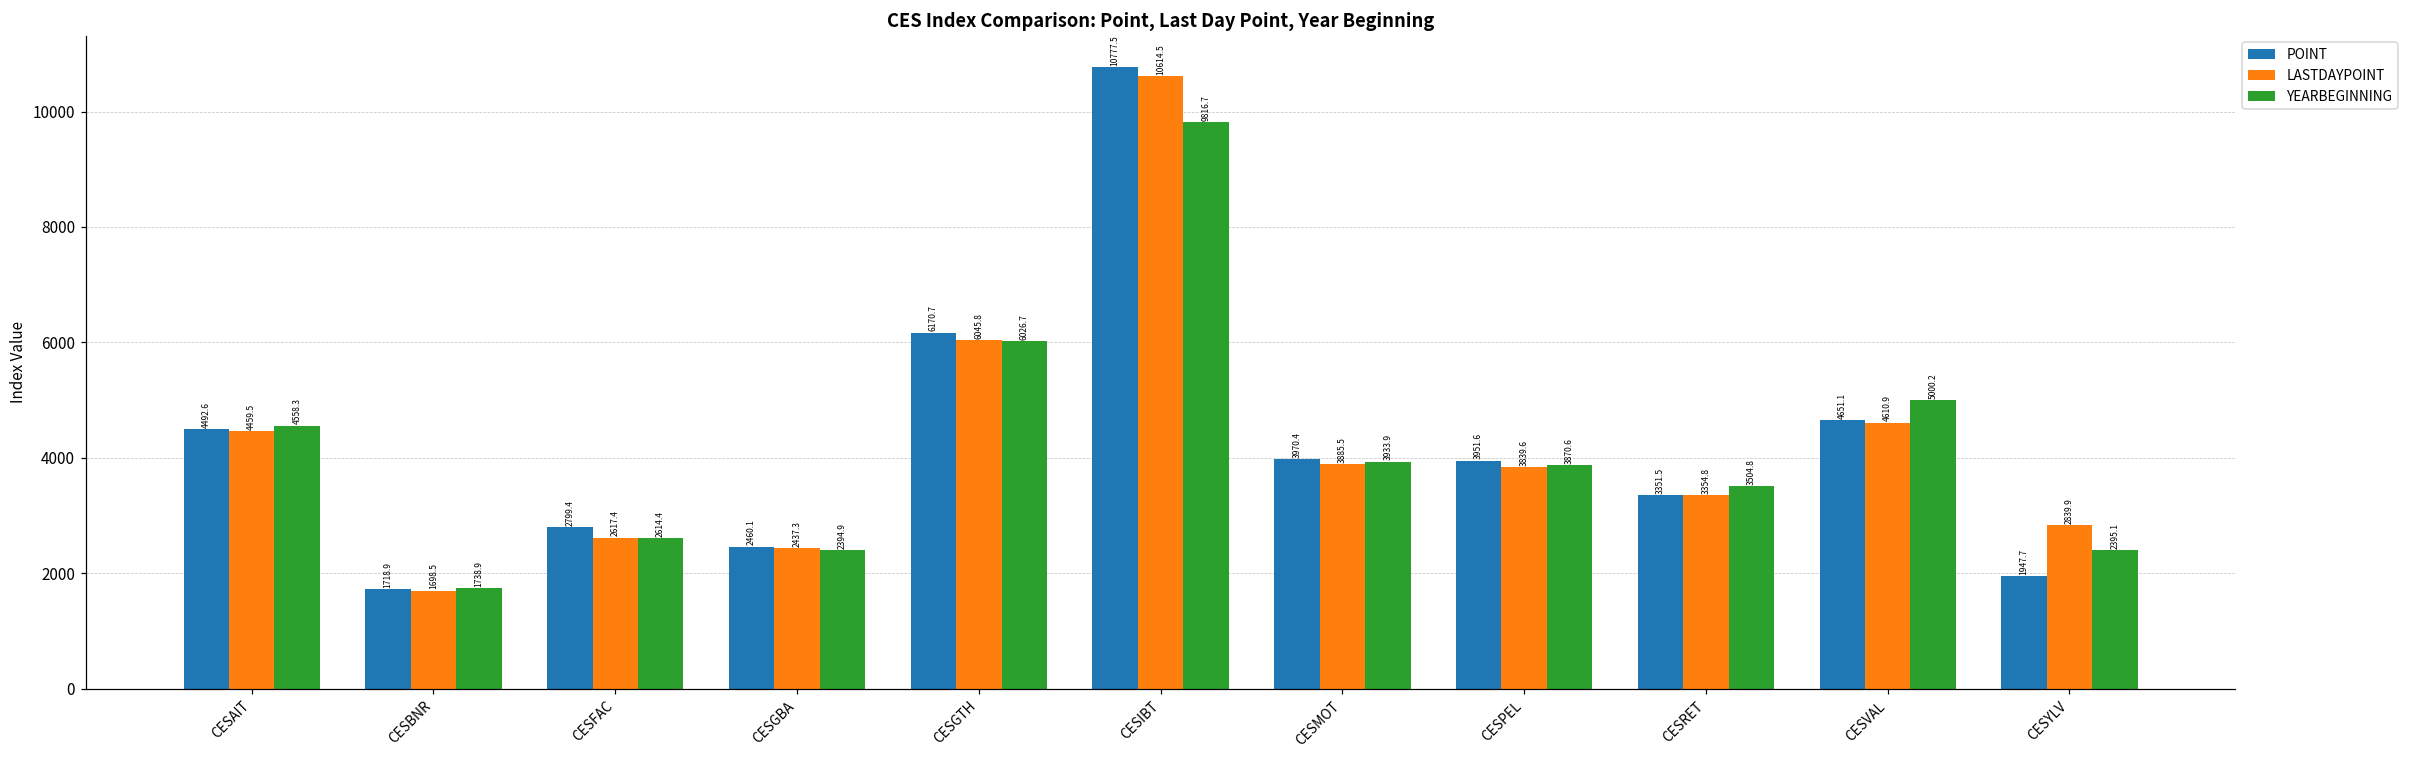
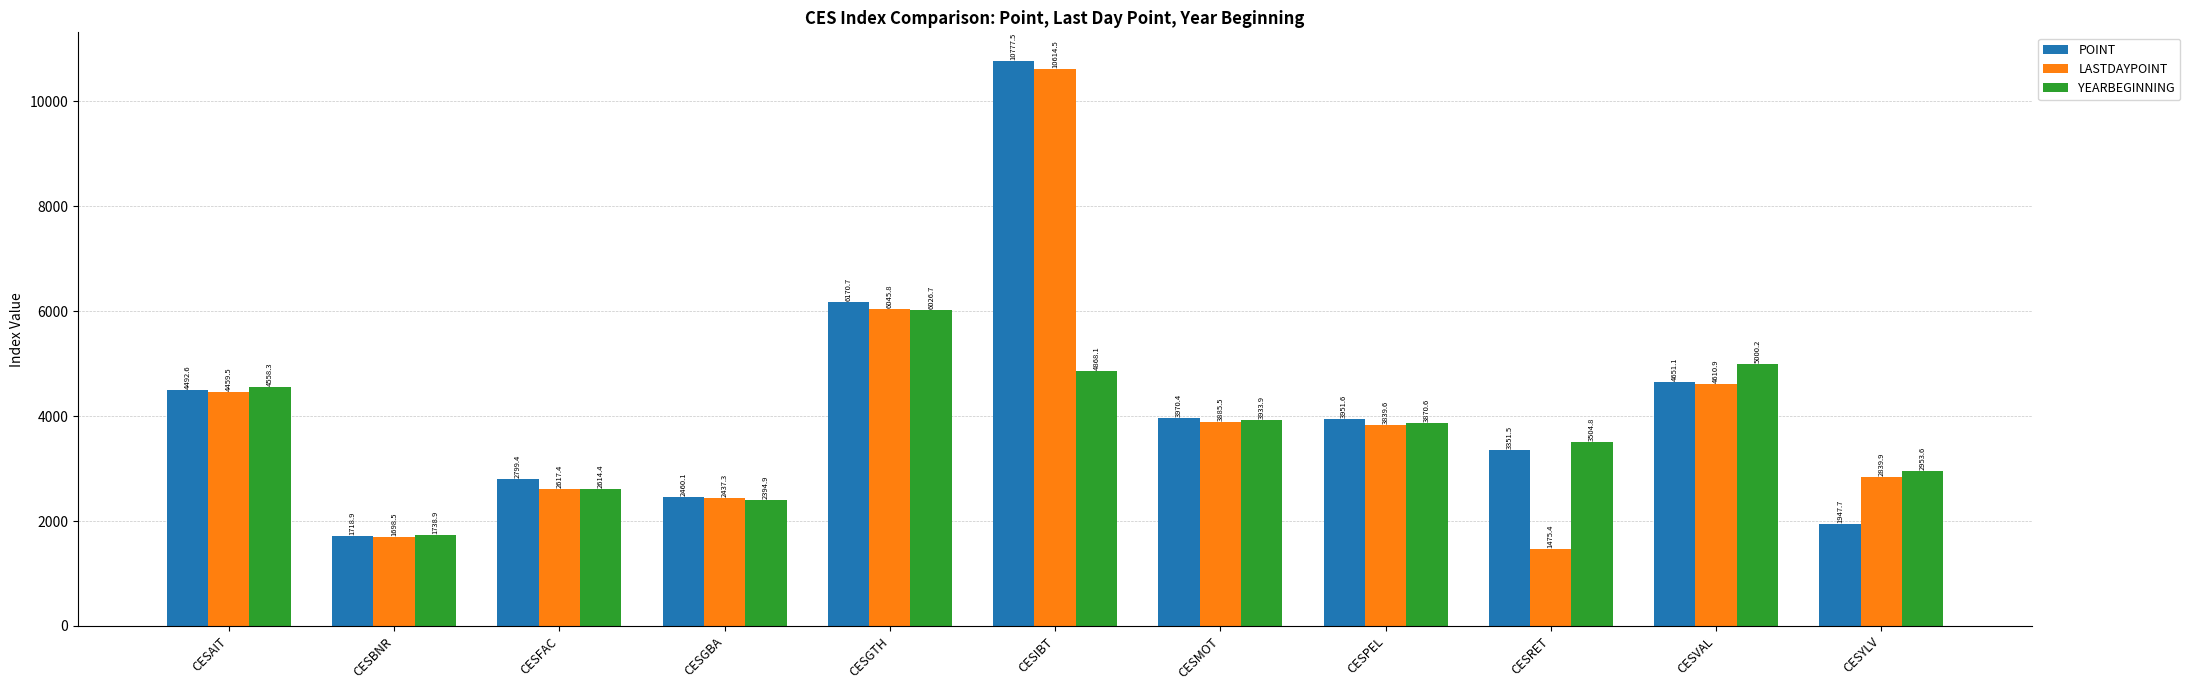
YEARBEGINNING, CESIBT: 9816.7 -> 4868.1
LASTDAYPOINT, CESRET: 3354.8 -> 1475.4
YEARBEGINNING, CESYLV: 2395.1 -> 2953.6
